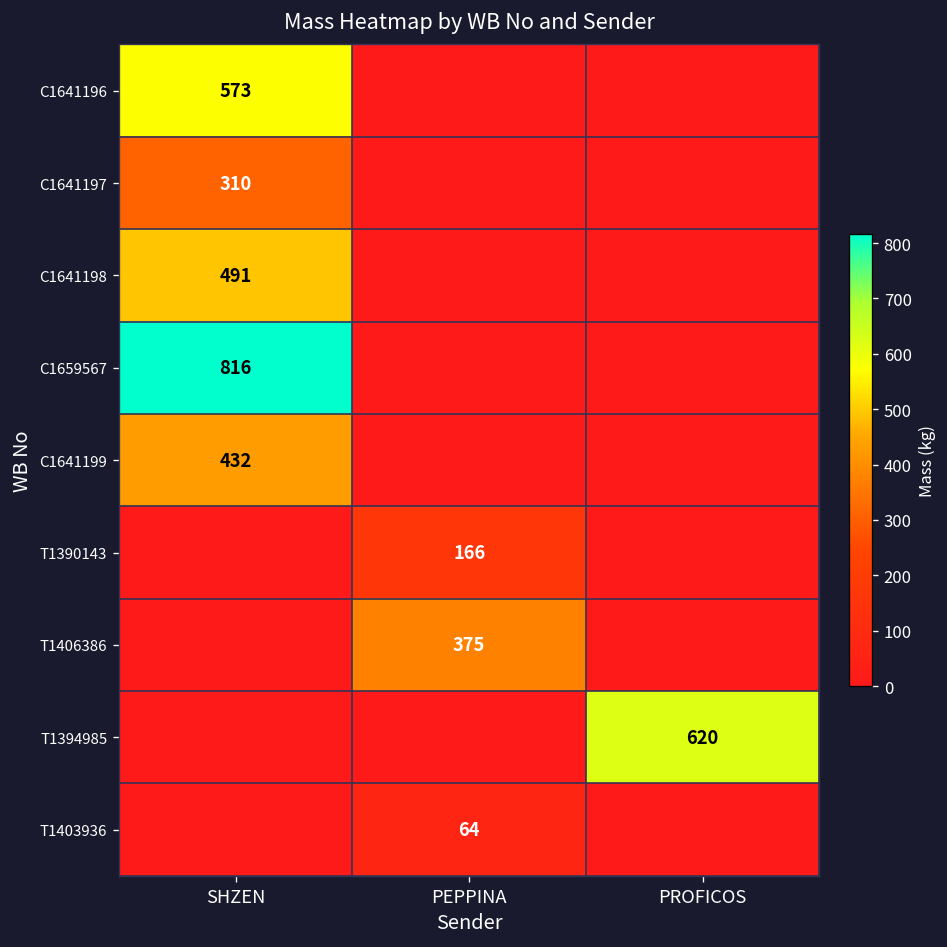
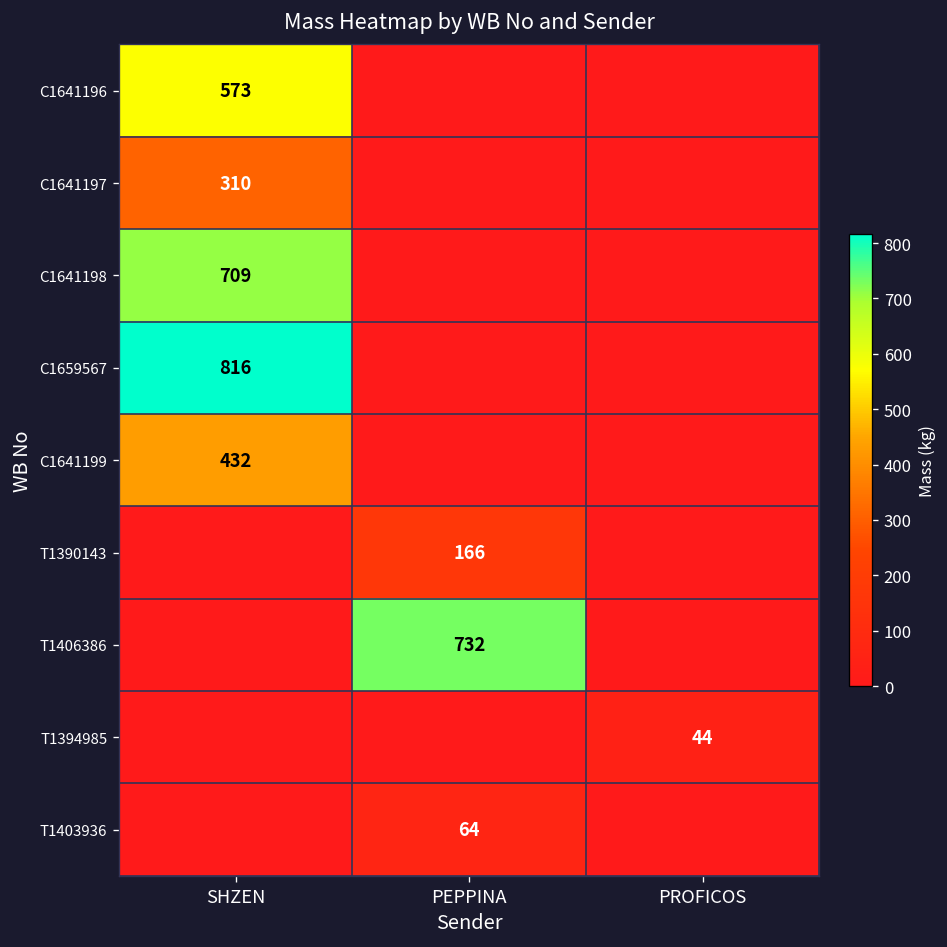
C1641198, SHZEN: 491 -> 709
T1406386, PEPPINA: 375 -> 732
T1394985, PROFICOS: 620 -> 44
